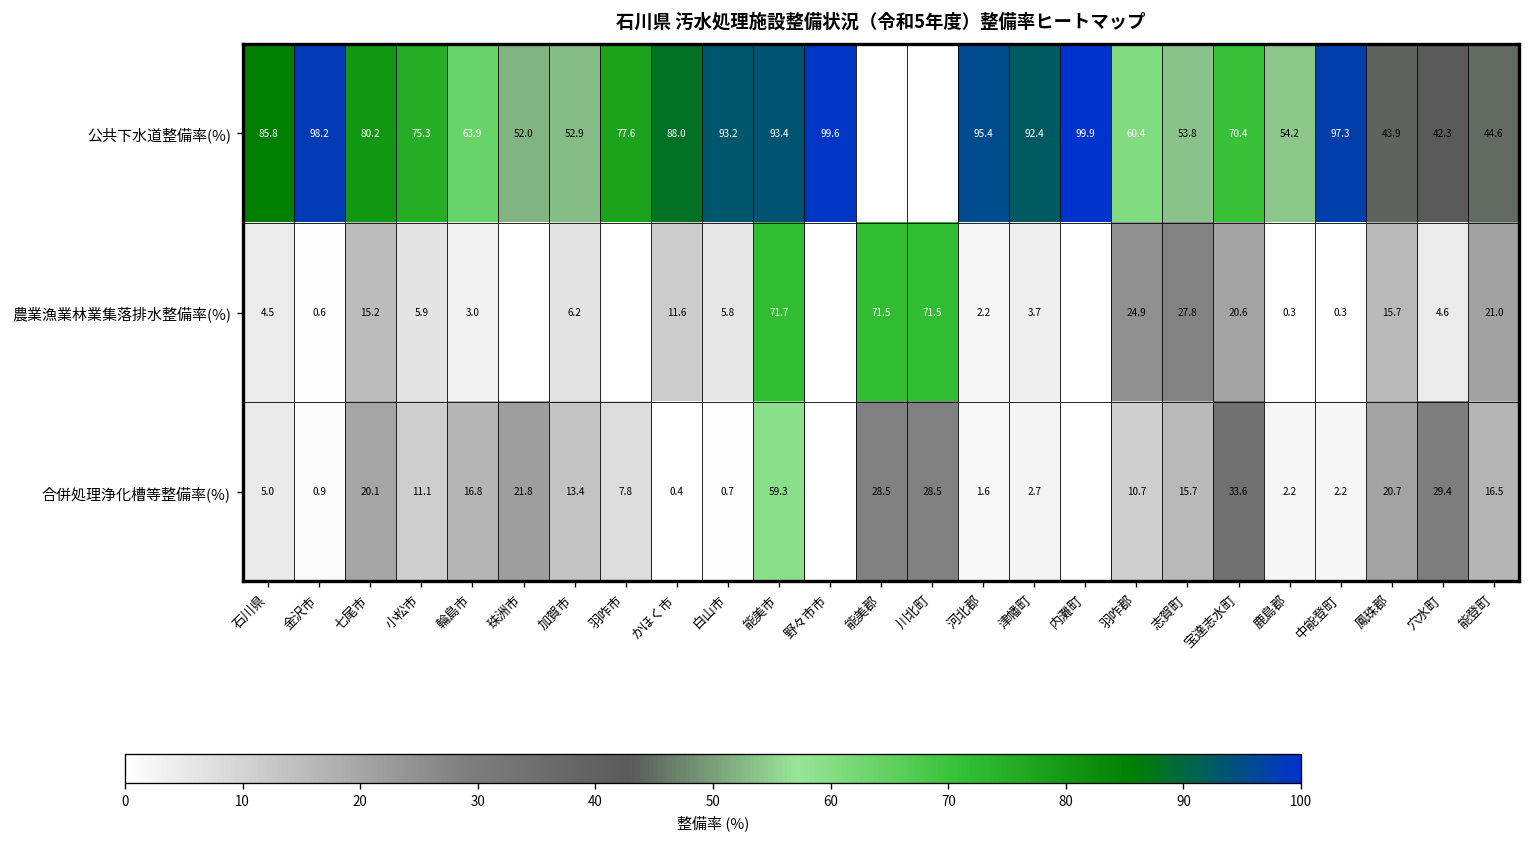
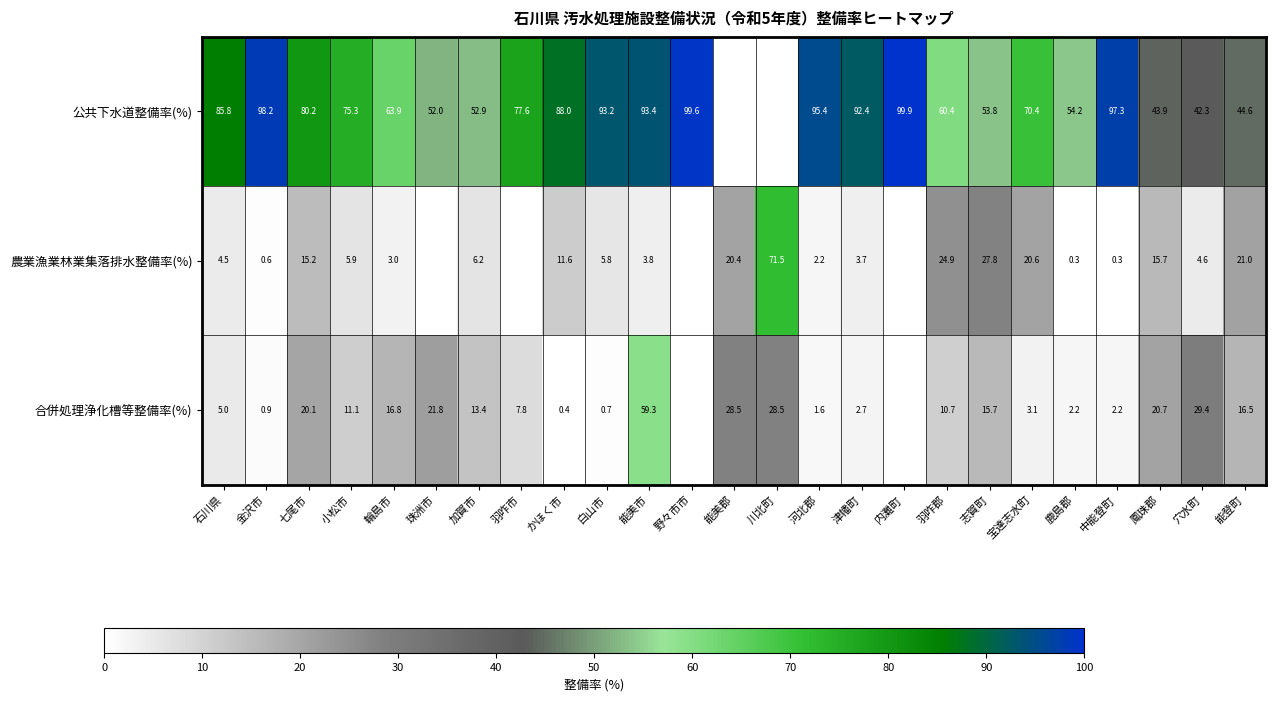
農業漁業林業集落排水整備率(%), 能美市: 71.7 -> 3.8
農業漁業林業集落排水整備率(%), 能美郡: 71.5 -> 20.4
合併処理浄化槽等整備率(%), 宝達志水町: 33.6 -> 3.1
